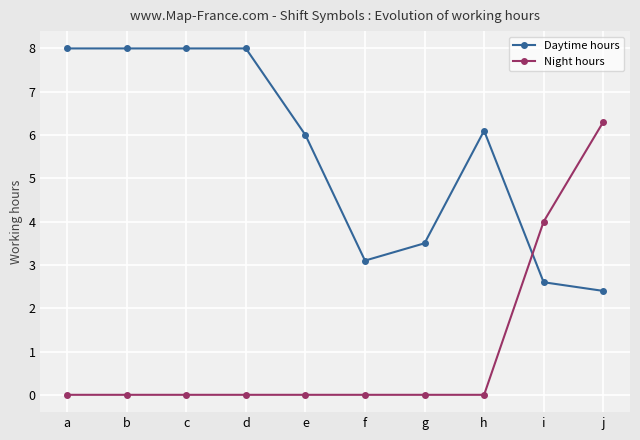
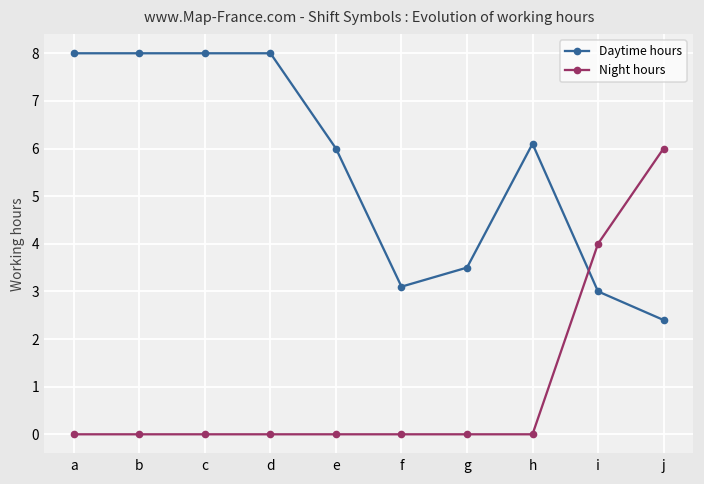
Daytime hours, i: 2.6 -> 3.0
Night hours, j: 6.3 -> 6.0
